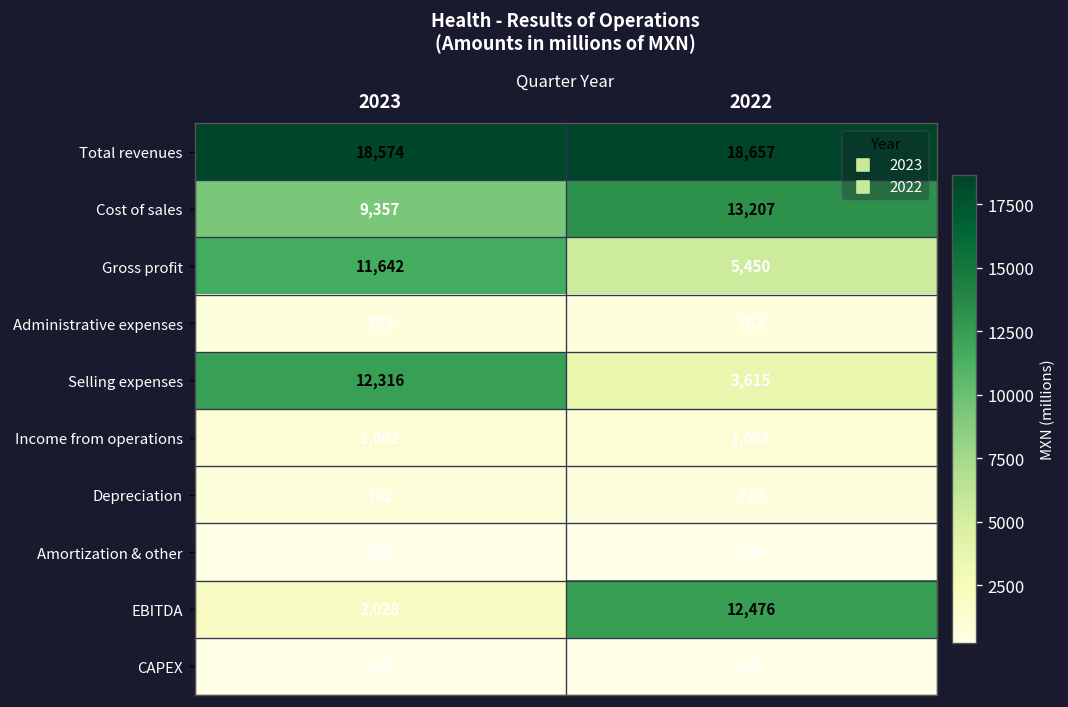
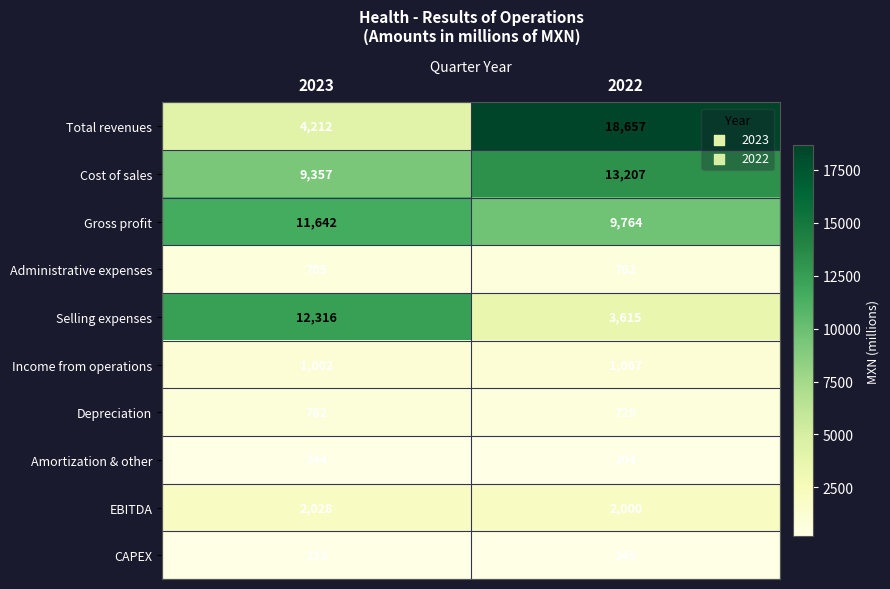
Total revenues, 2023: 18,574 -> 4,212
Gross profit, 2022: 5,450 -> 9,764
EBITDA, 2022: 12,476 -> 2,000
